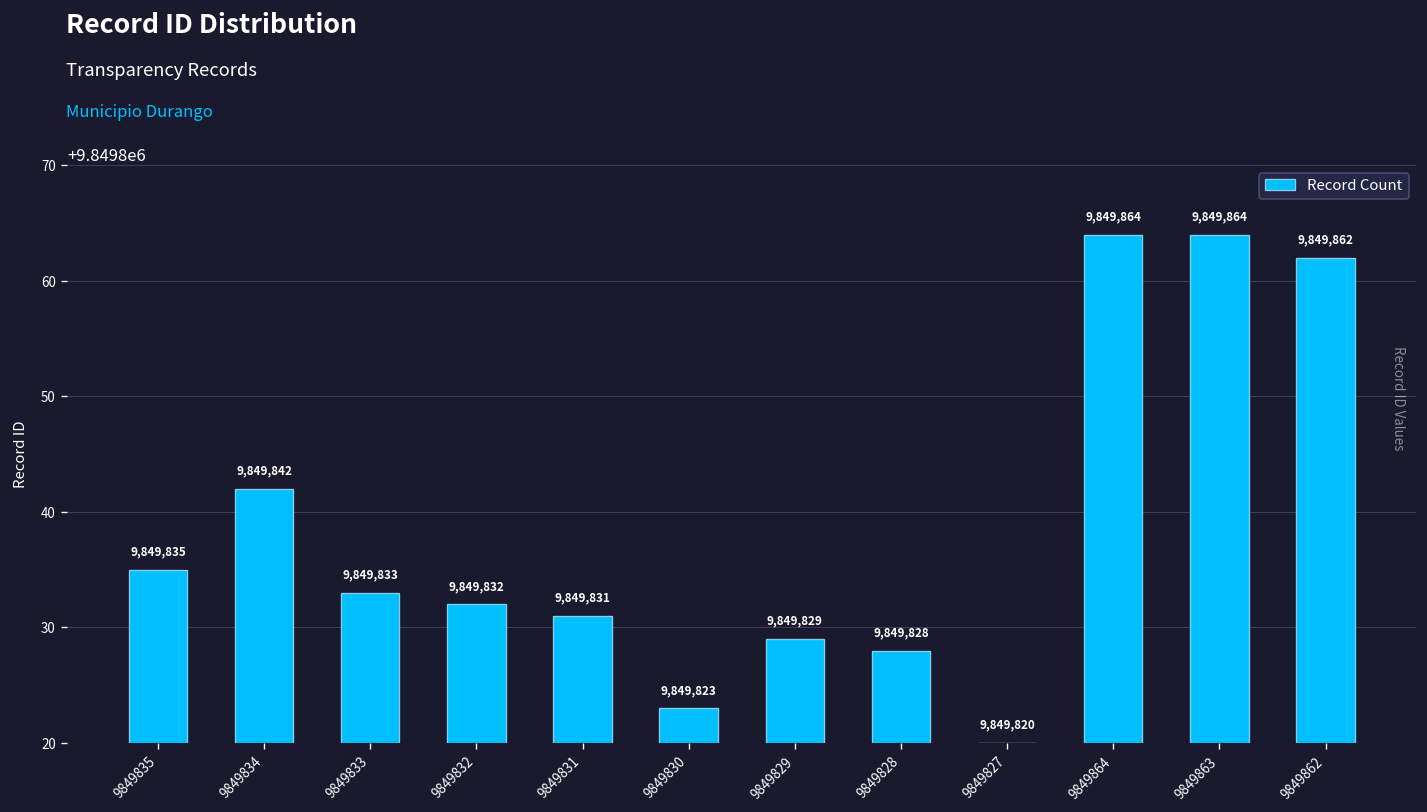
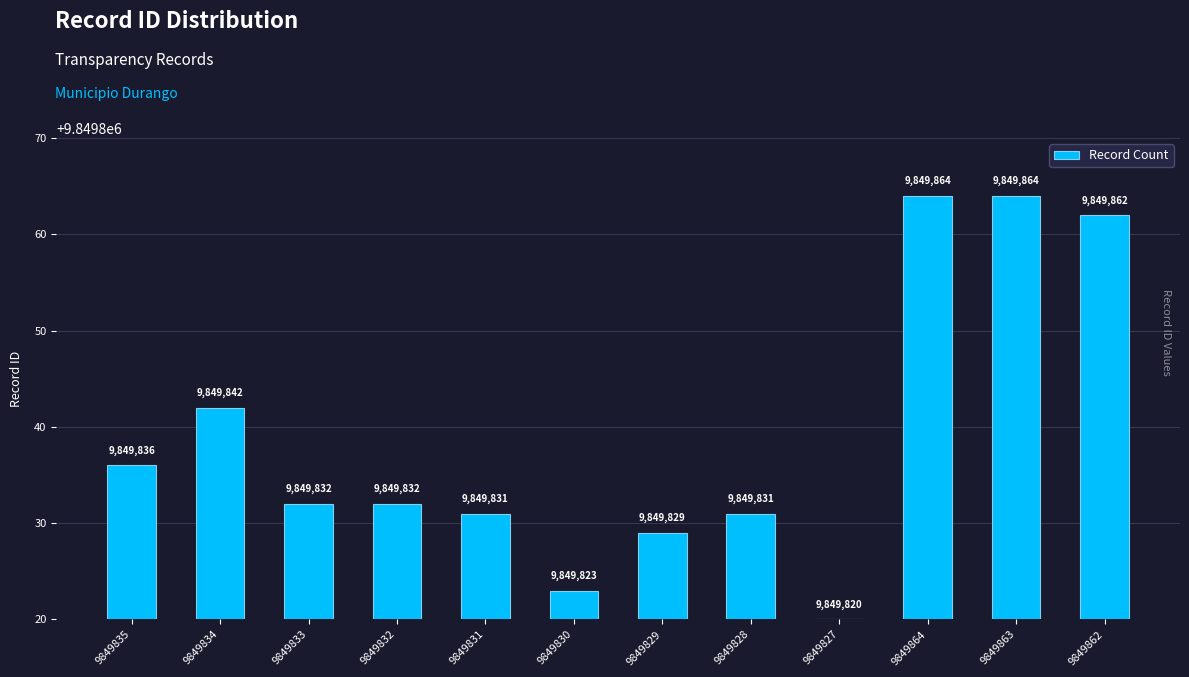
9849835: 9,849,835 -> 9,849,836
9849833: 9,849,833 -> 9,849,832
9849828: 9,849,828 -> 9,849,831
